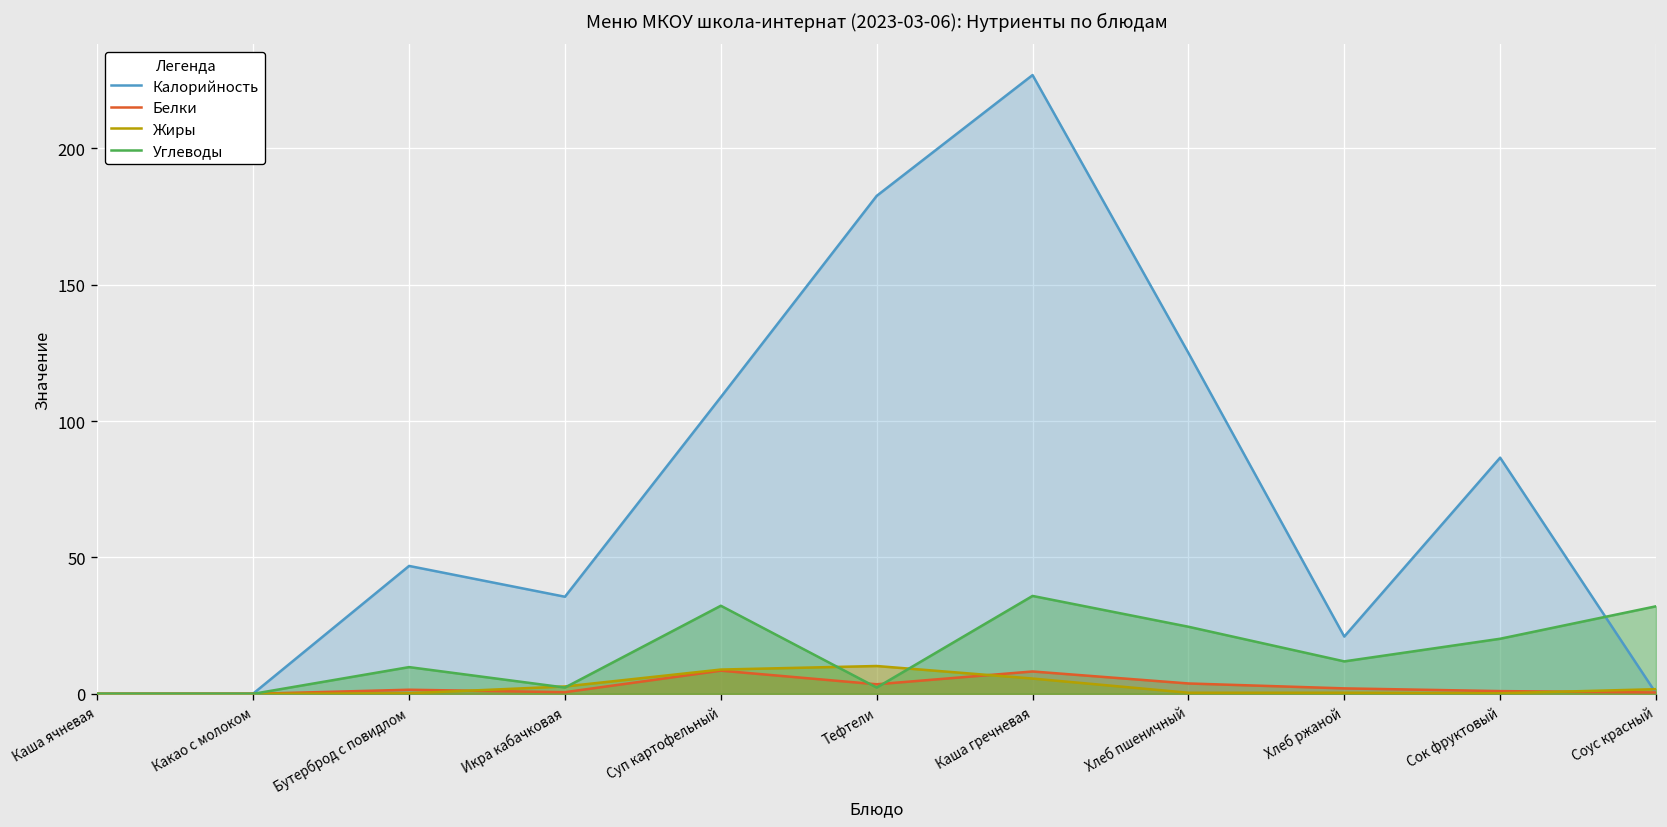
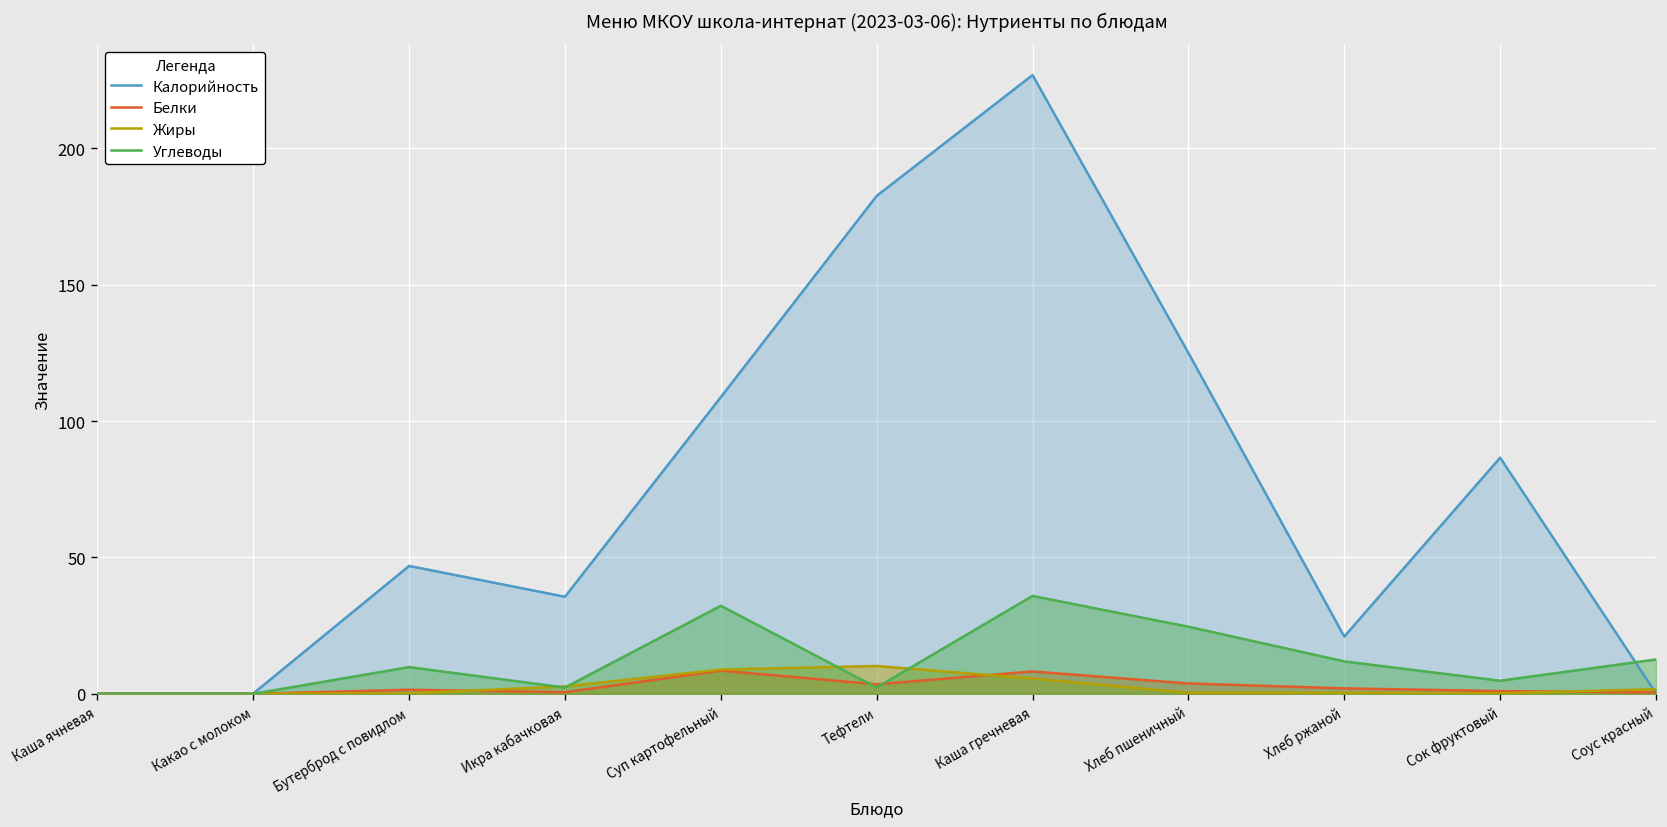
Углеводы, Сок фруктовый: 20 -> 5
Углеводы, Соус красный: 32 -> 13
